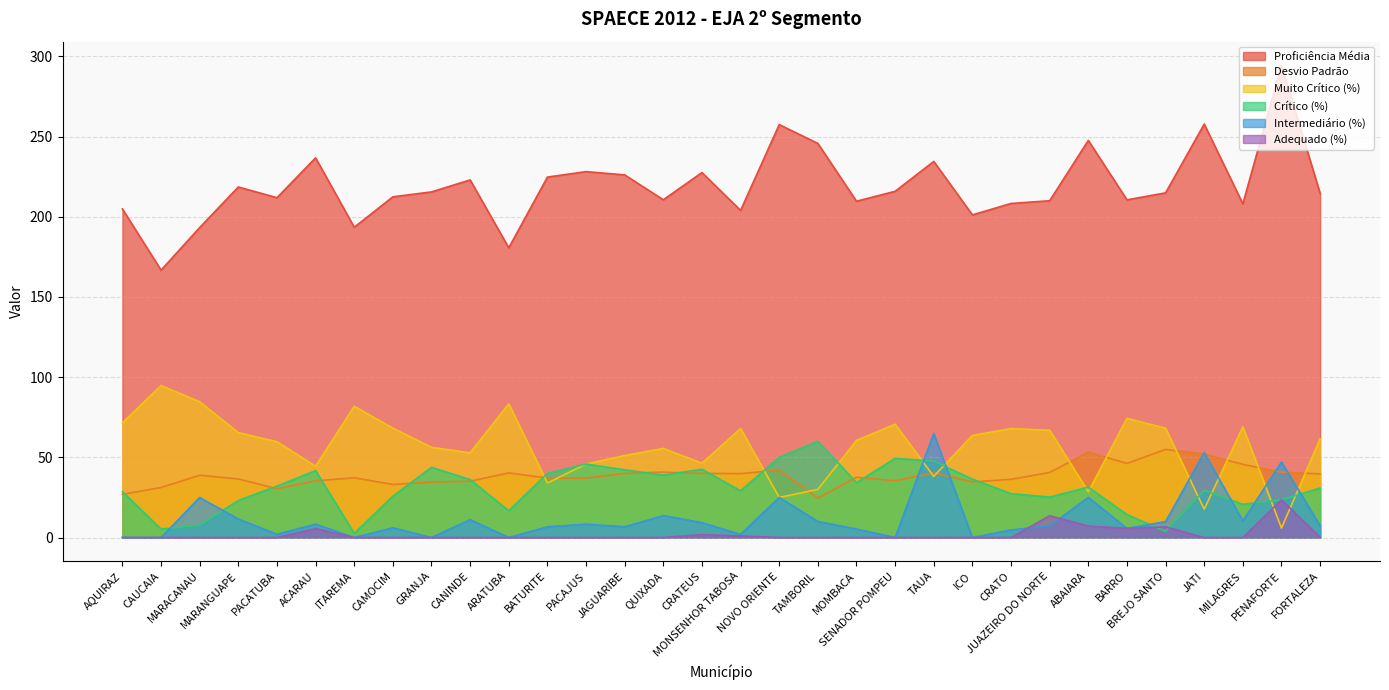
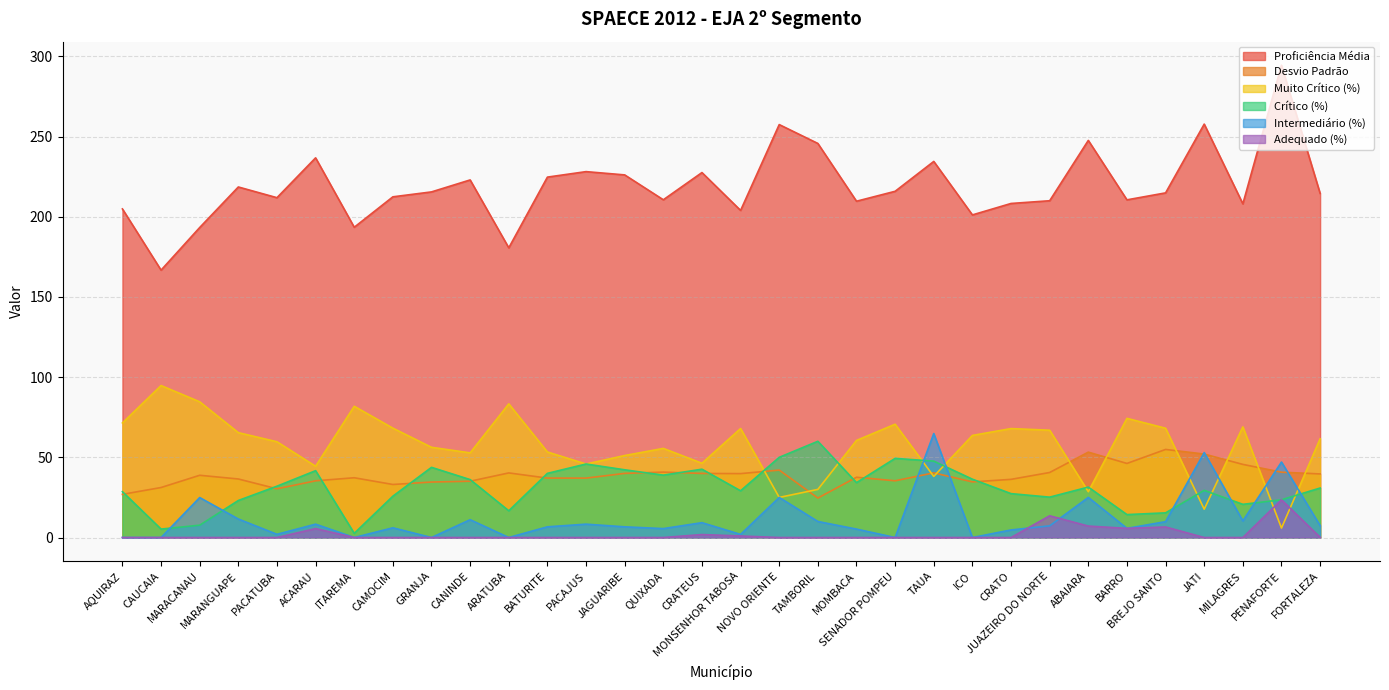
Muito Crítico (%), BATURITE: 34 -> 53
Intermediário (%), QUIXADA: 14 -> 6
Crítico (%), BREJO SANTO: 4 -> 15
